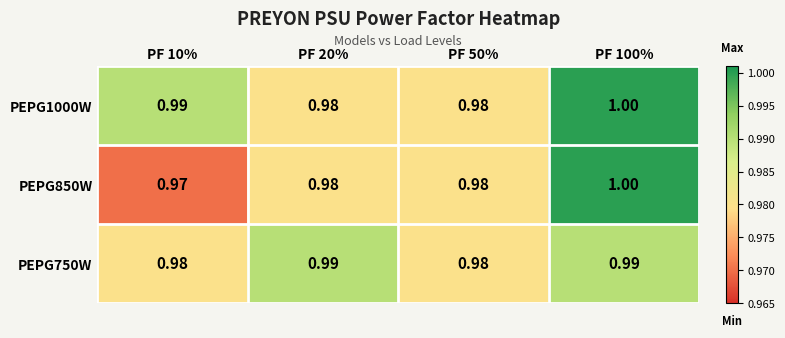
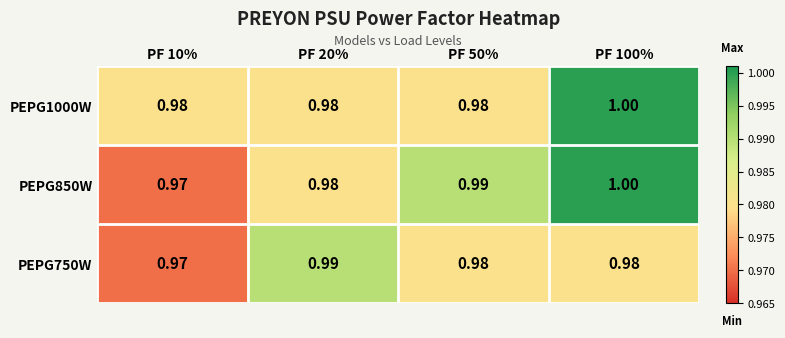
PEPG1000W, PF 10%: 0.99 -> 0.98
PEPG850W, PF 50%: 0.98 -> 0.99
PEPG750W, PF 10%: 0.98 -> 0.97
PEPG750W, PF 100%: 0.99 -> 0.98
